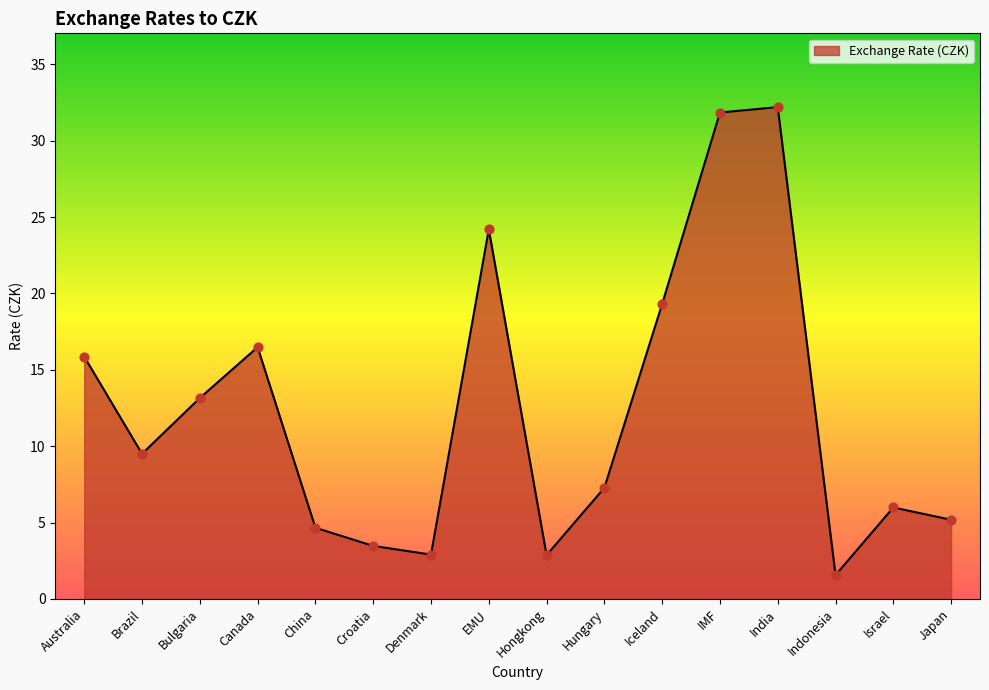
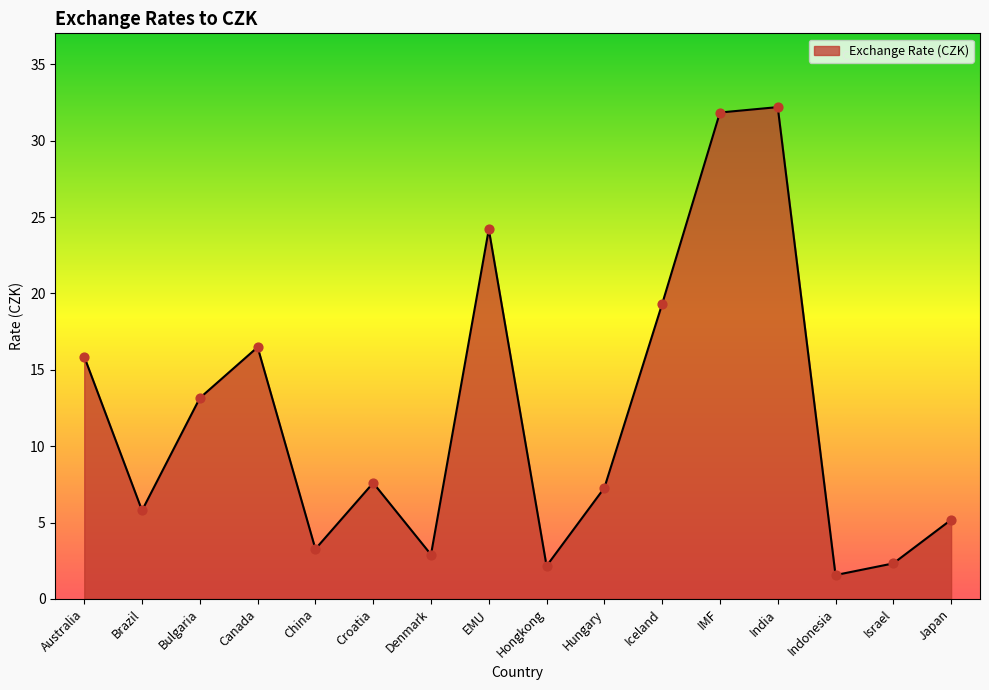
Brazil: 9.5 -> 5.8
China: 4.7 -> 3.3
Croatia: 3.5 -> 7.6
Hongkong: 2.9 -> 2.2
Israel: 6.0 -> 2.3
